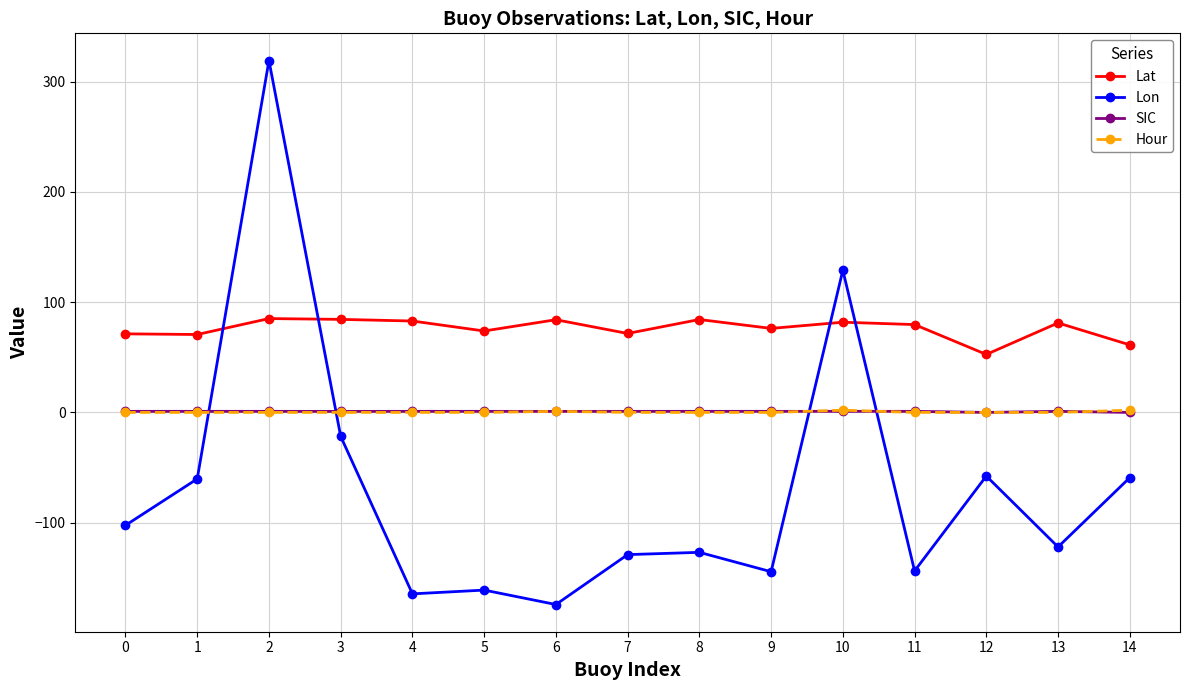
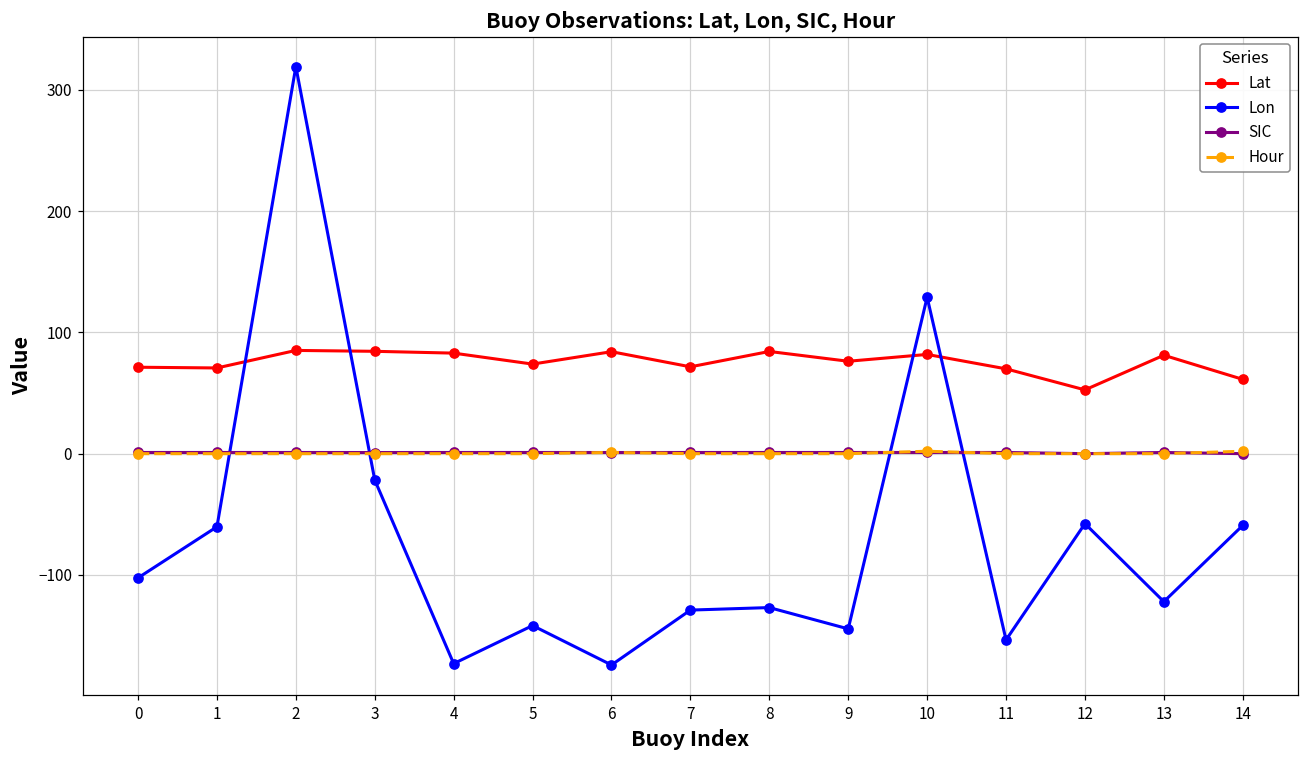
Lon, 4: -165 -> -173
Lon, 5: -161 -> -142
Lat, 11: 80 -> 70
Lon, 11: -144 -> -154
